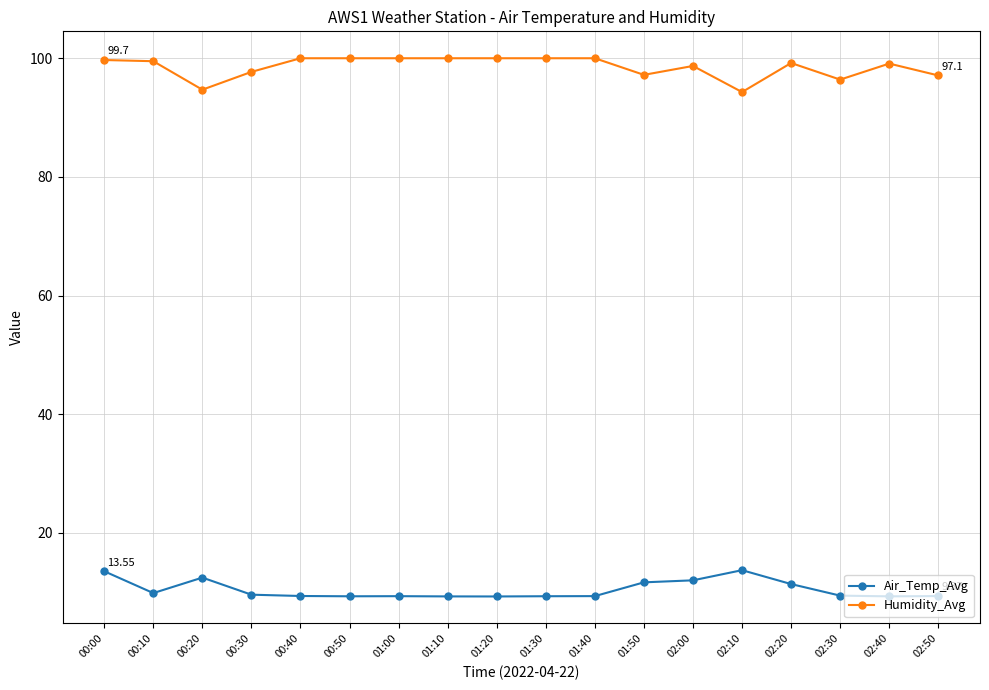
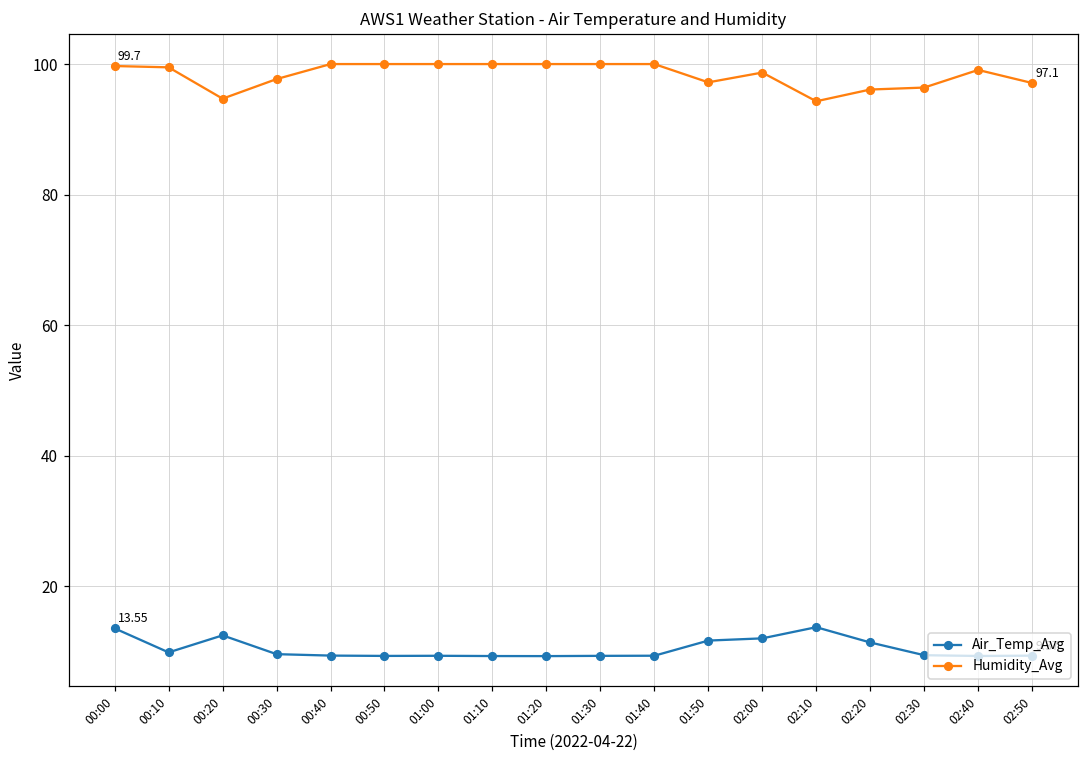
Humidity_Avg, 02:20: 99 -> 96
